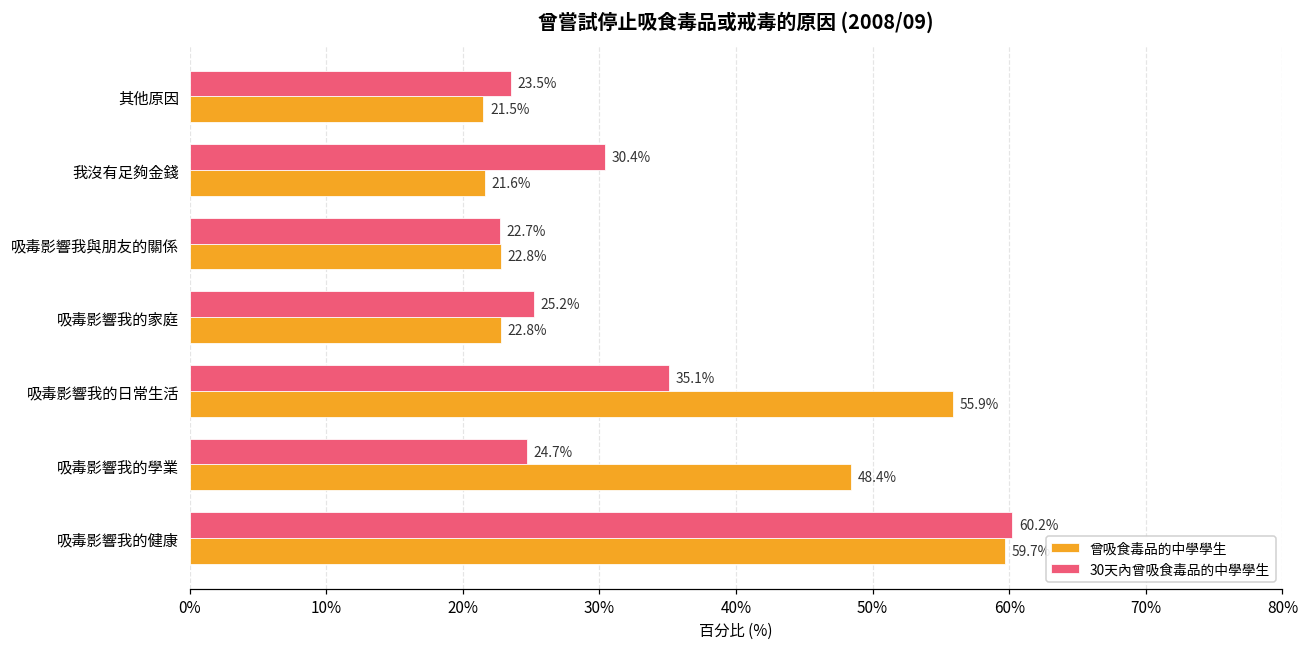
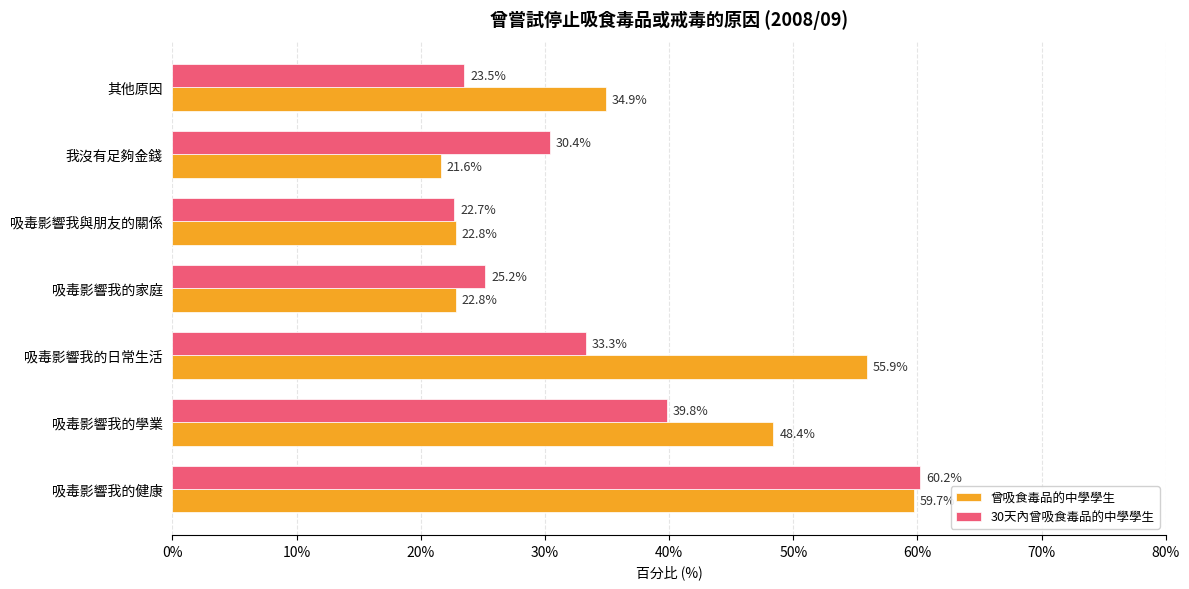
曾吸食毒品的中學學生, 其他原因: 21.5% -> 34.9%
30天內曾吸食毒品的中學學生, 吸毒影響我的日常生活: 35.1% -> 33.3%
30天內曾吸食毒品的中學學生, 吸毒影響我的學業: 24.7% -> 39.8%
